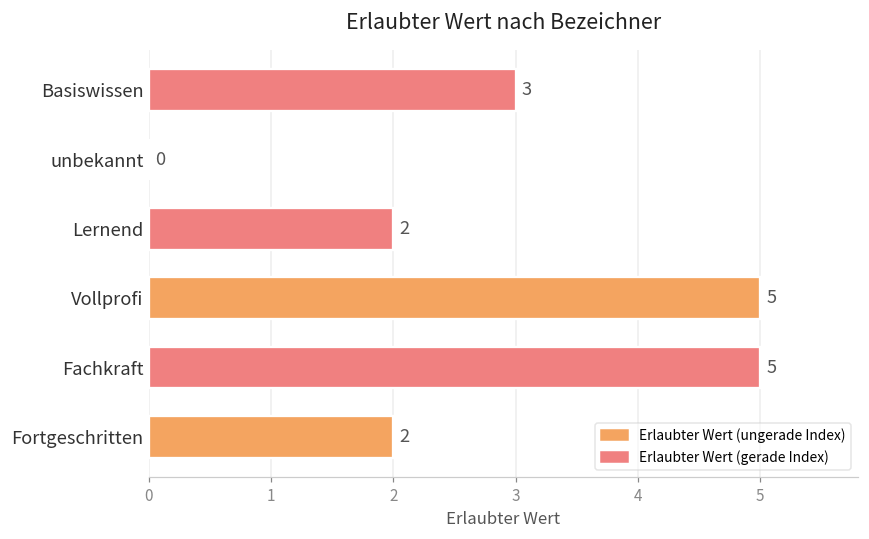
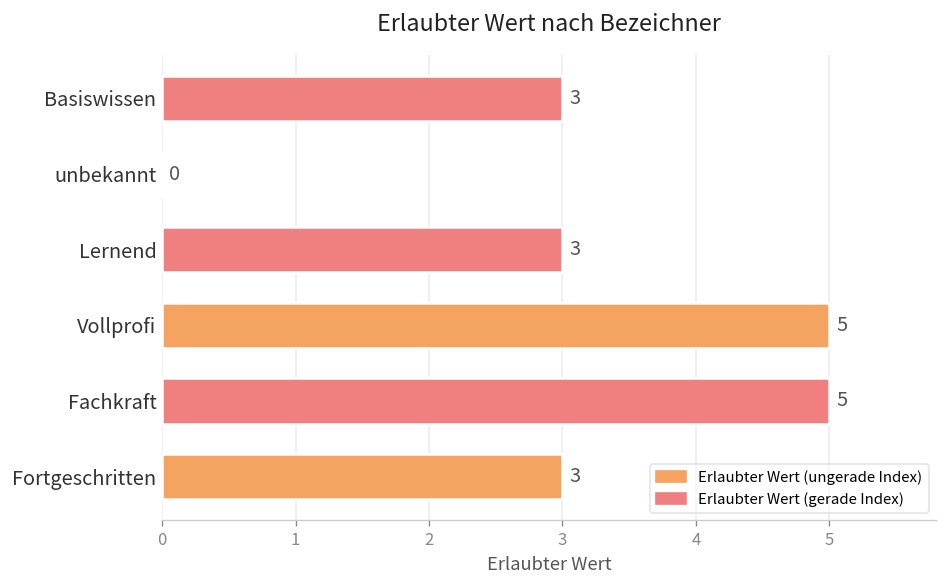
Lernend: 2 -> 3
Fortgeschritten: 2 -> 3
